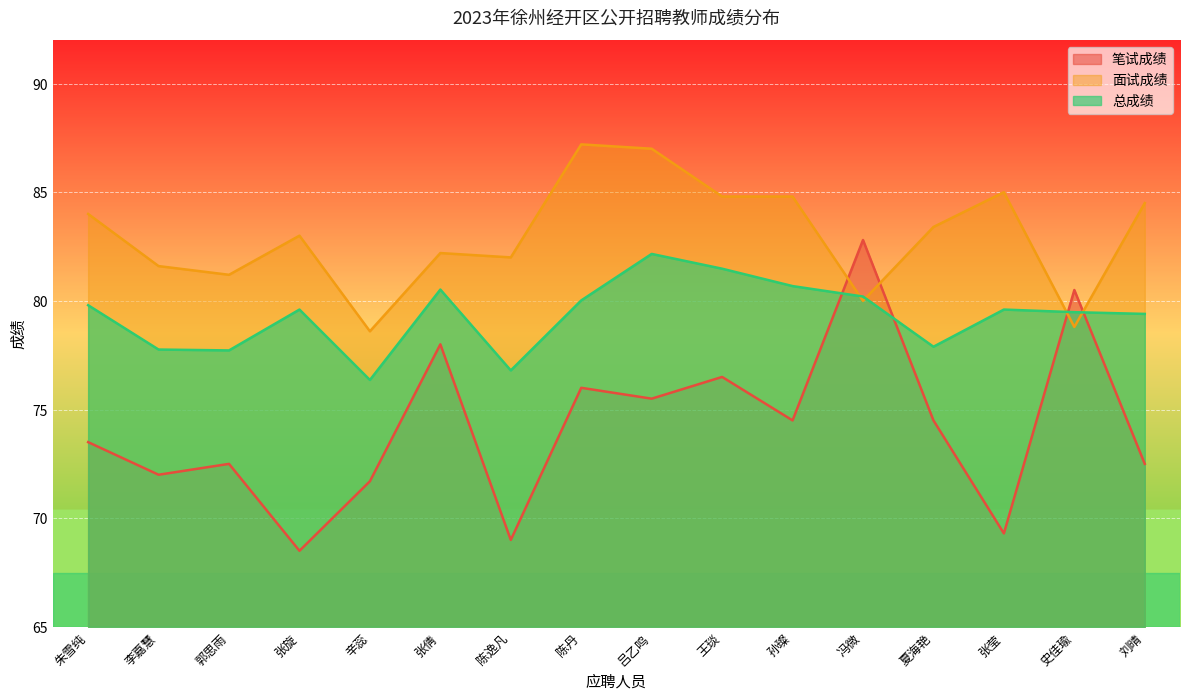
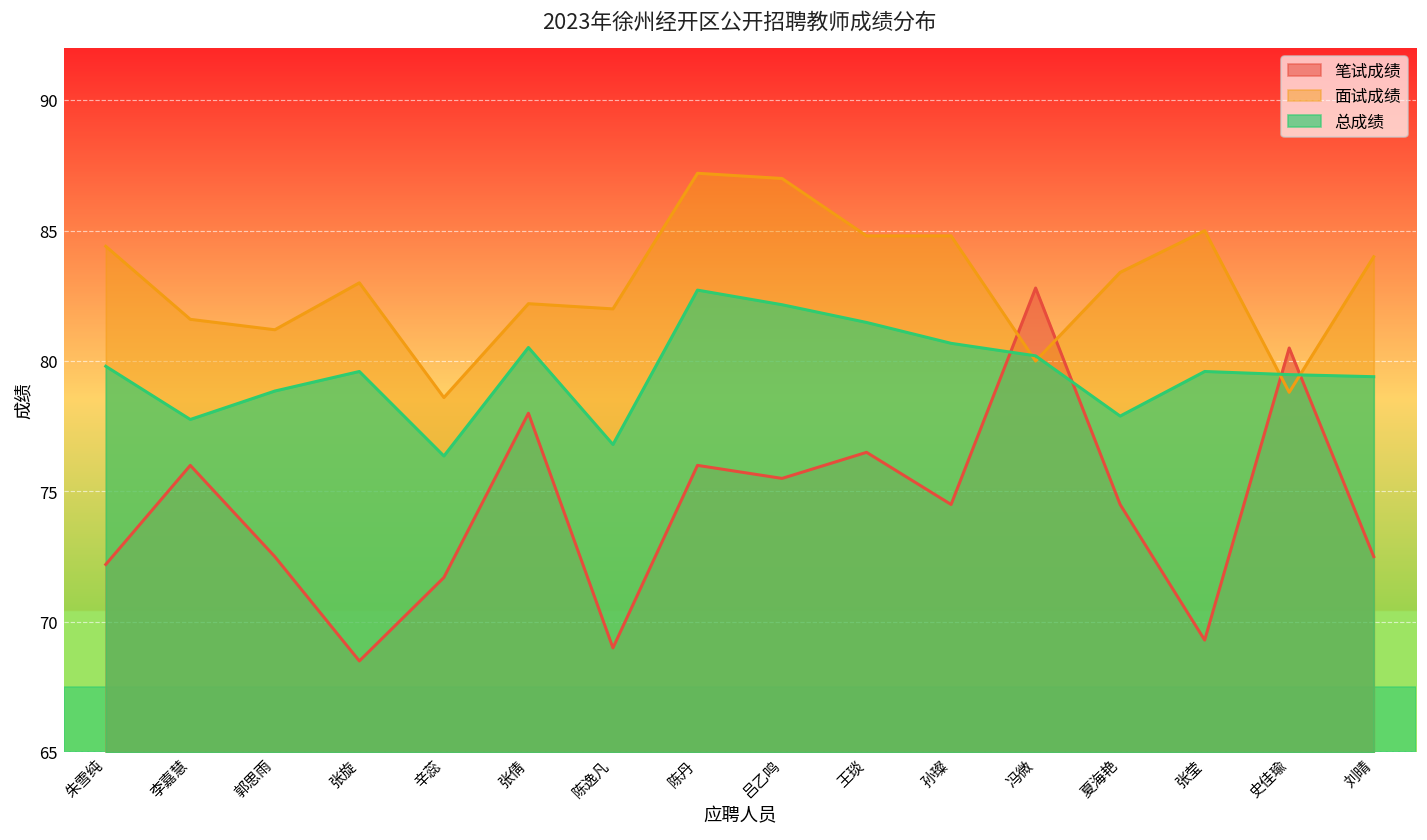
笔试成绩, 朱雪纯: 73.5 -> 72.2
面试成绩, 朱雪纯: 84.0 -> 84.4
笔试成绩, 李嘉慧: 72 -> 76
总成绩, 郭思雨: 77.7 -> 78.9
总成绩, 陈丹: 80.0 -> 82.7
面试成绩, 刘晴: 84.5 -> 84.0
